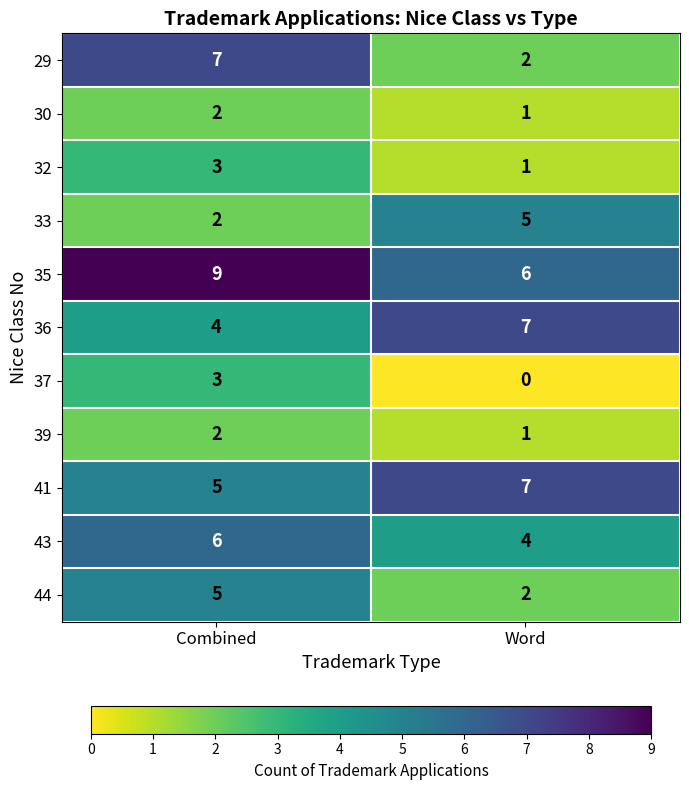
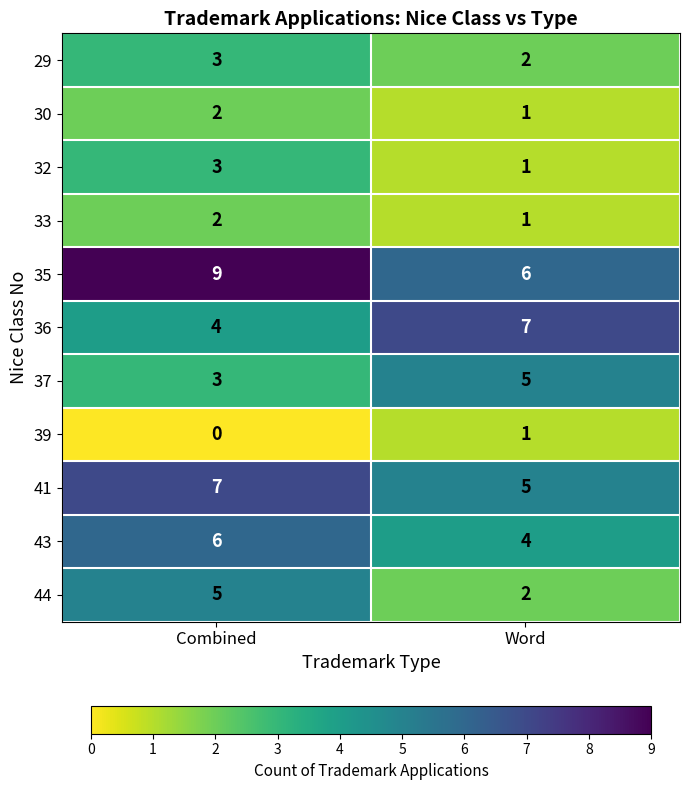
29, Combined: 7 -> 3
33, Word: 5 -> 1
37, Word: 0 -> 5
39, Combined: 2 -> 0
41, Combined: 5 -> 7
41, Word: 7 -> 5
